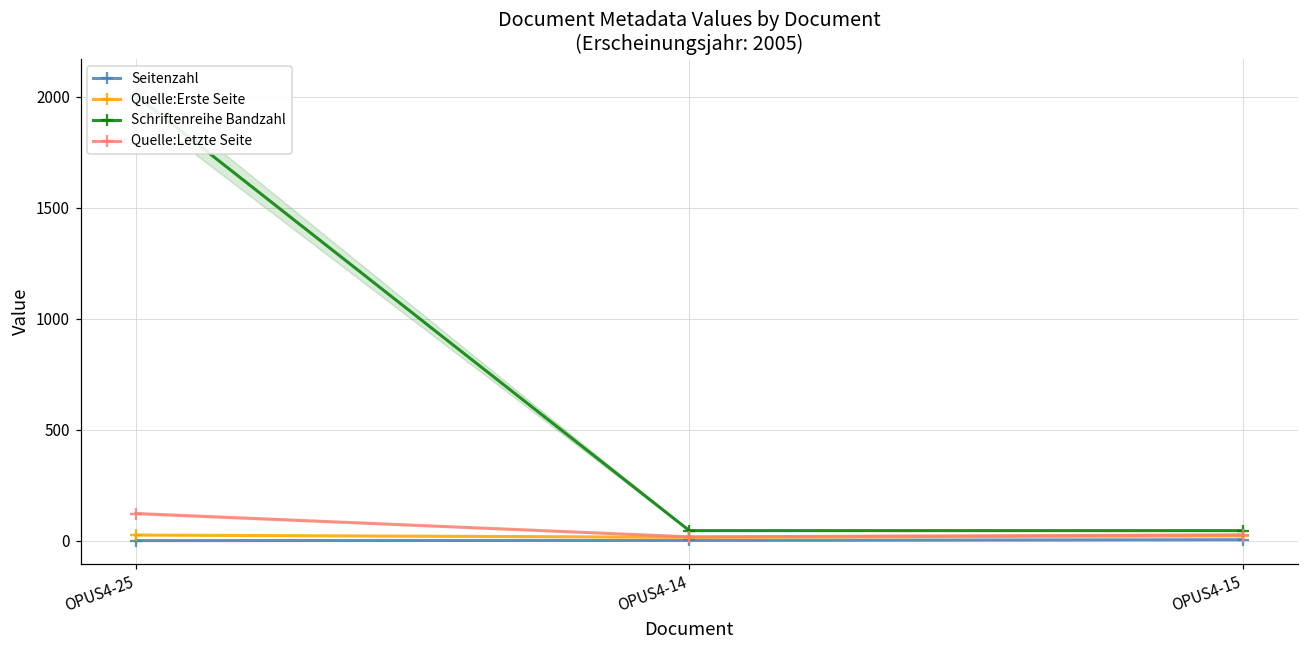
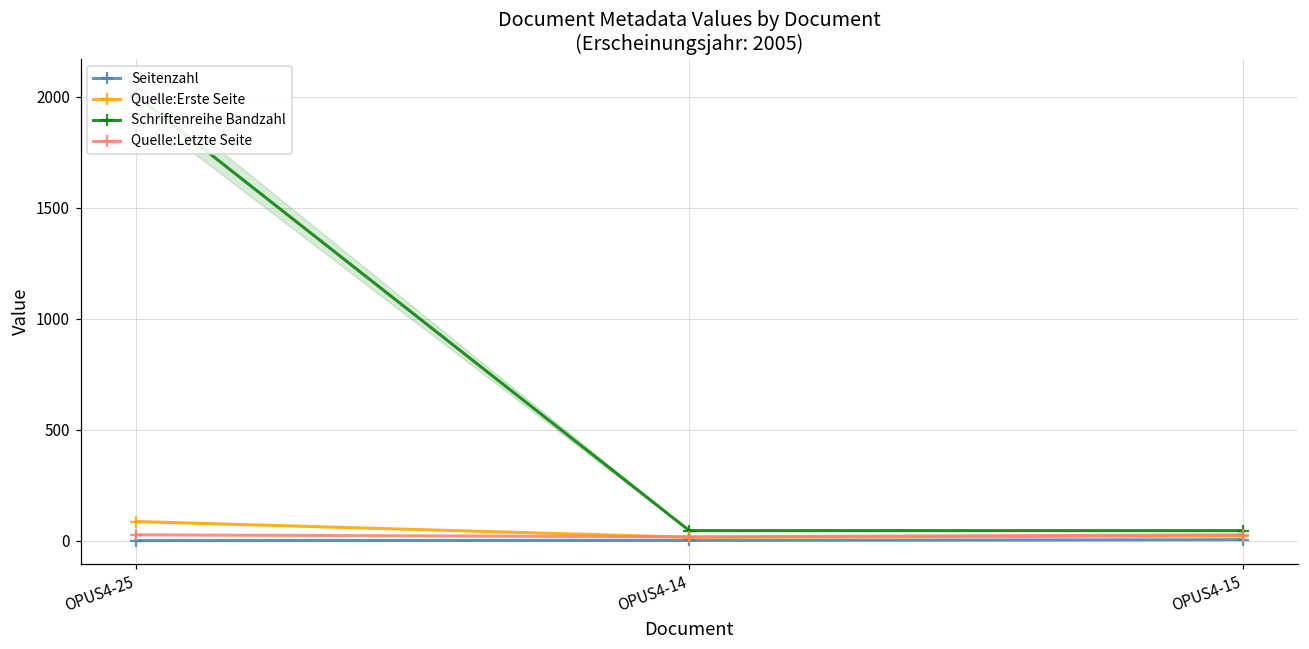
Quelle:Erste Seite, OPUS4-25: 30 -> 90
Quelle:Letzte Seite, OPUS4-25: 120 -> 30
